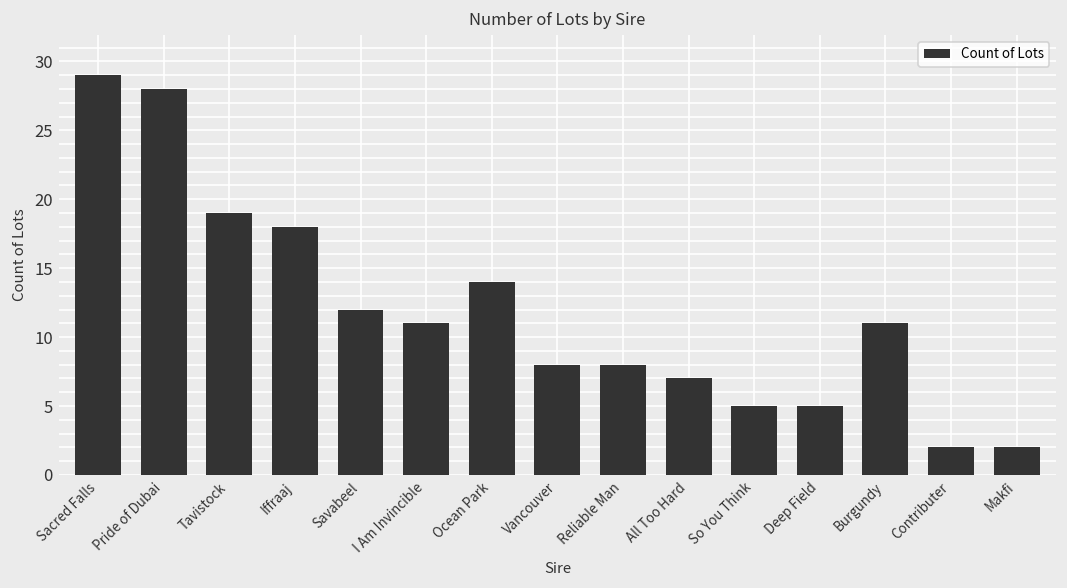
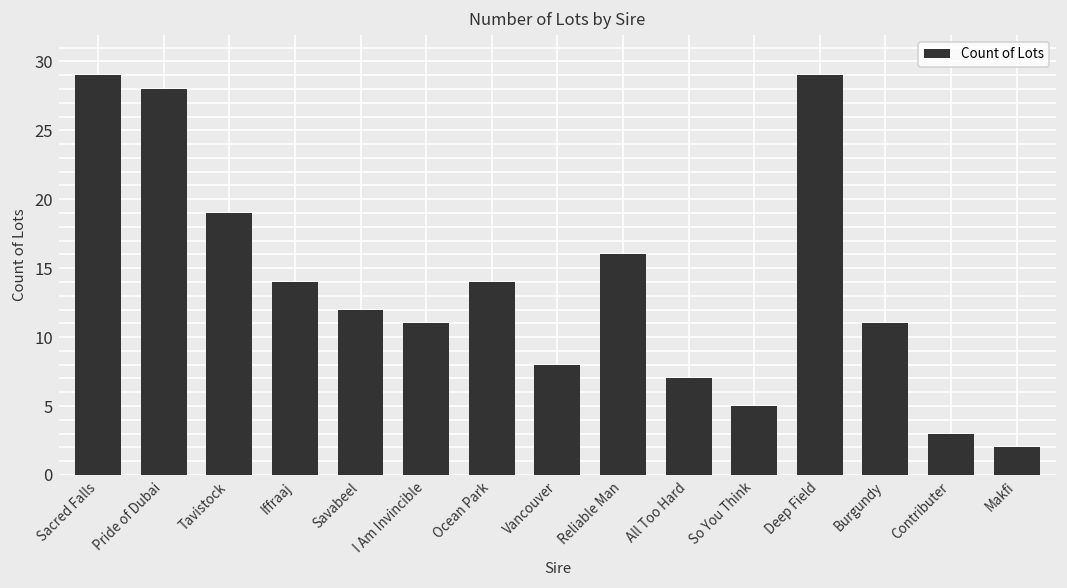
Iffraaj: 18 -> 14
Reliable Man: 8 -> 16
Deep Field: 5 -> 29
Contributer: 2 -> 3
